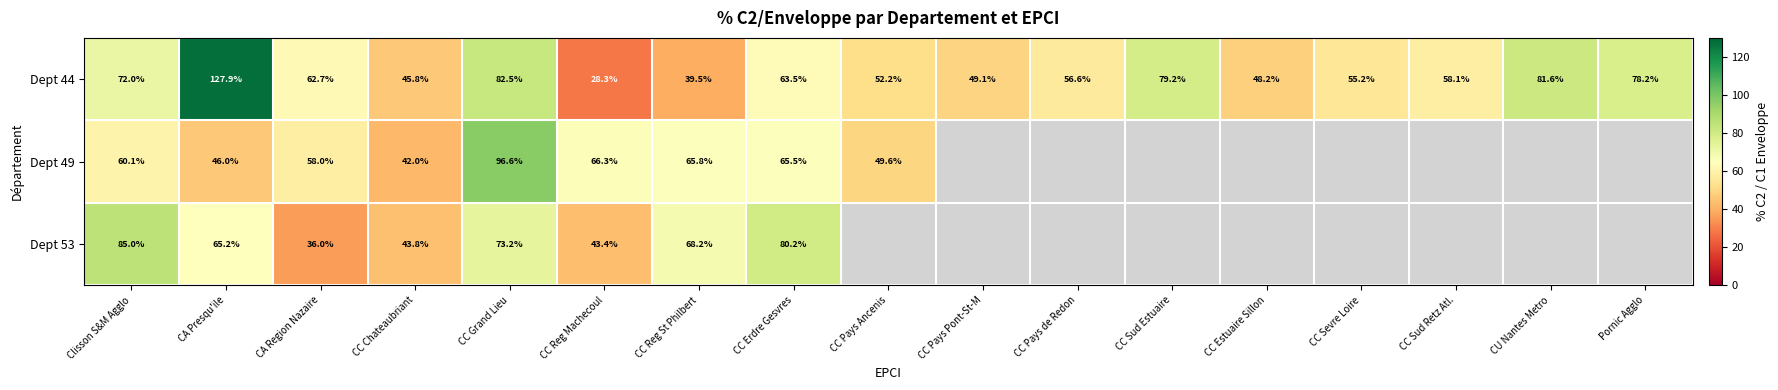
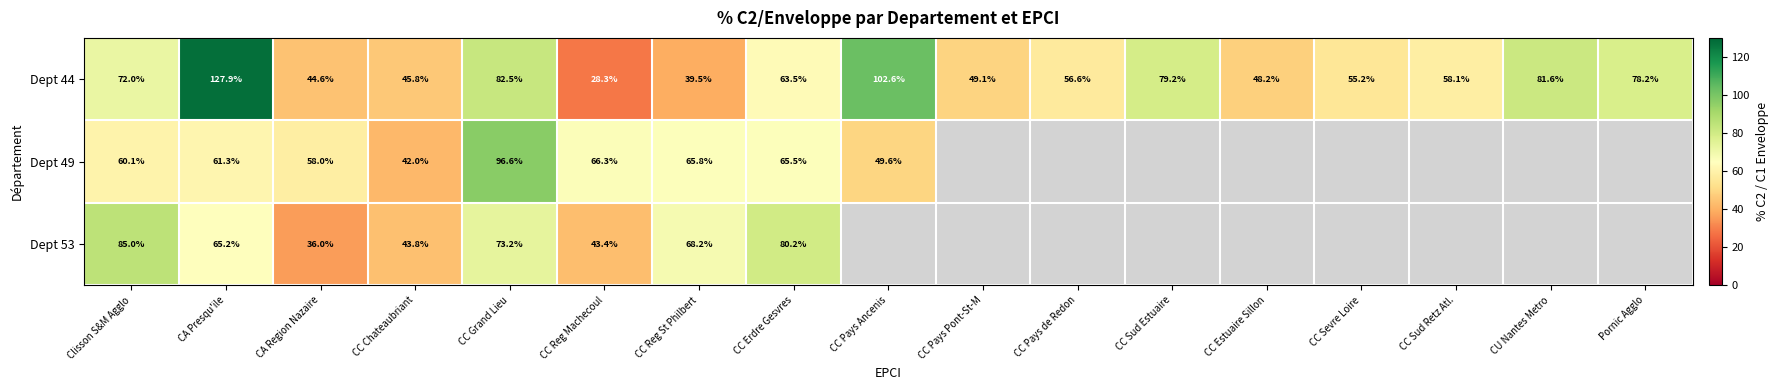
Dept 44, CA Region Nazaire: 62.7% -> 44.6%
Dept 44, CC Pays Ancenis: 52.2% -> 102.6%
Dept 49, CA Presqu'ile: 46.0% -> 61.3%
